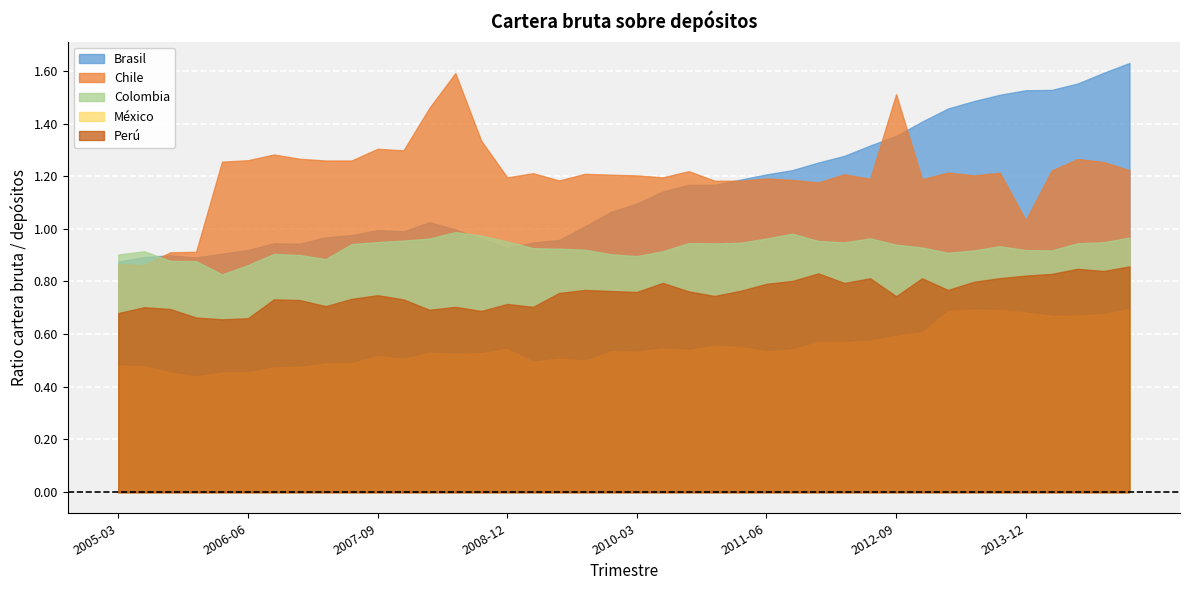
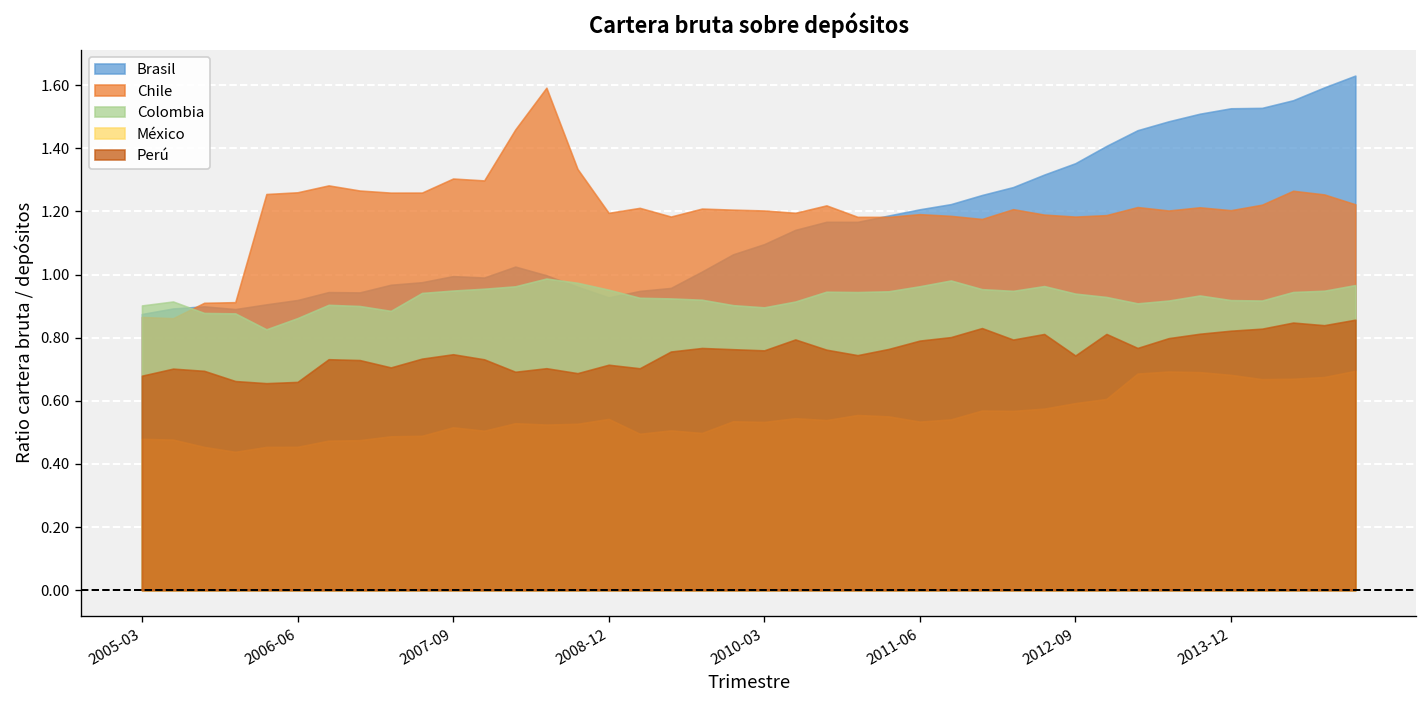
Chile, 2012-09: 1.51 -> 1.18
Chile, 2013-12: 1.03 -> 1.20
